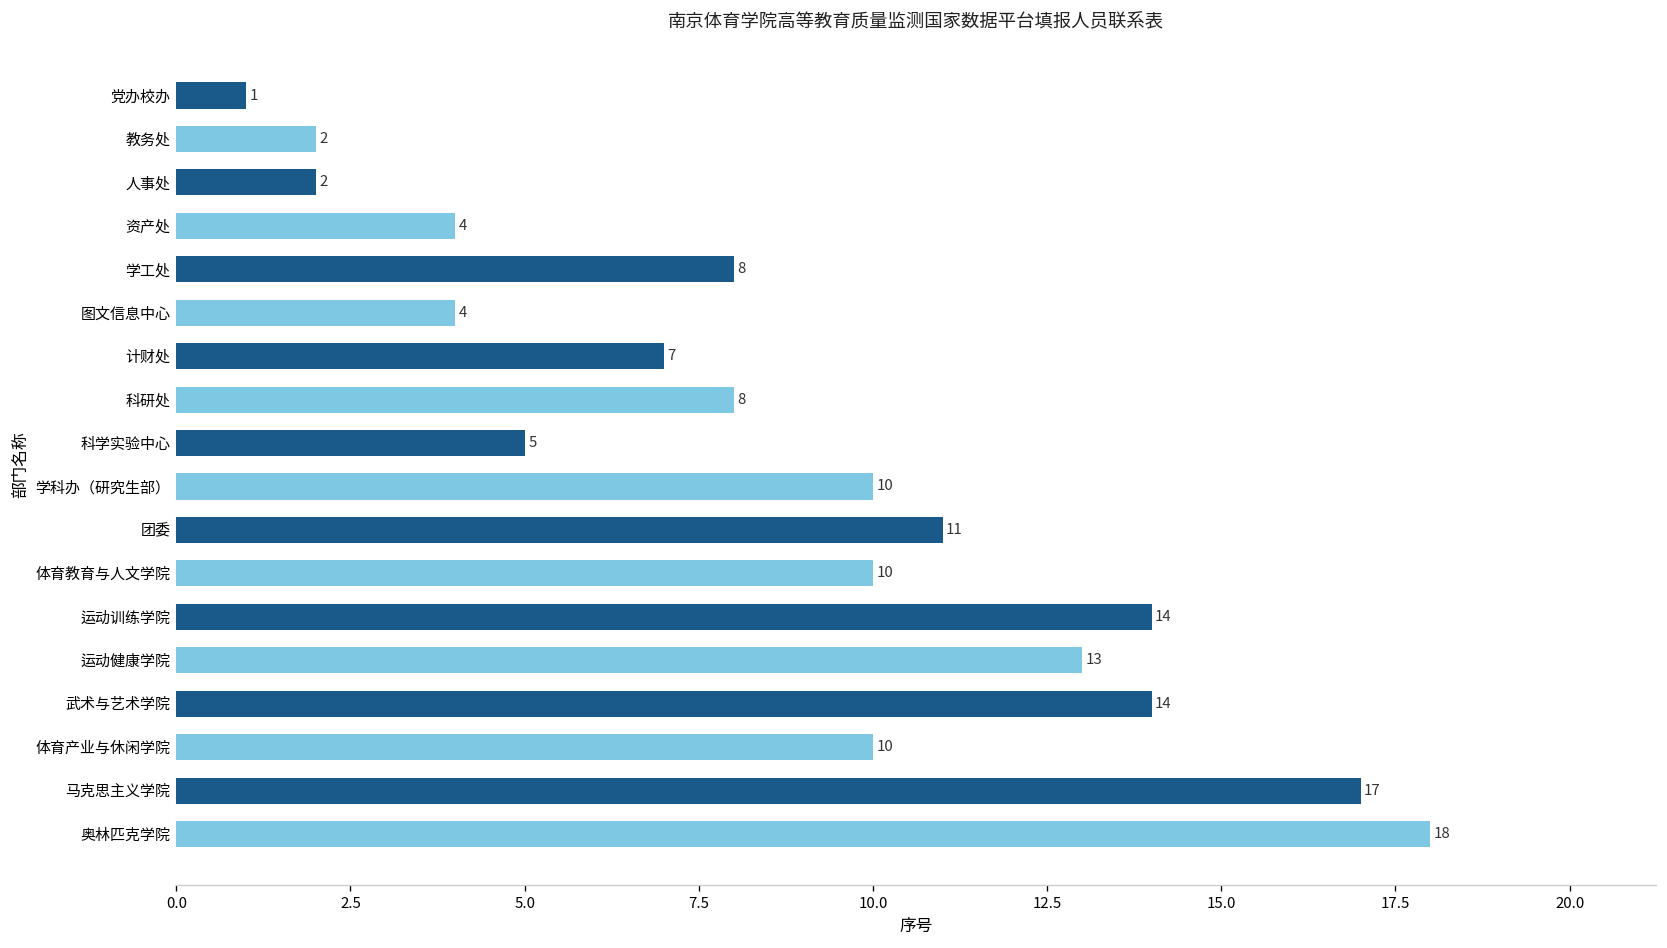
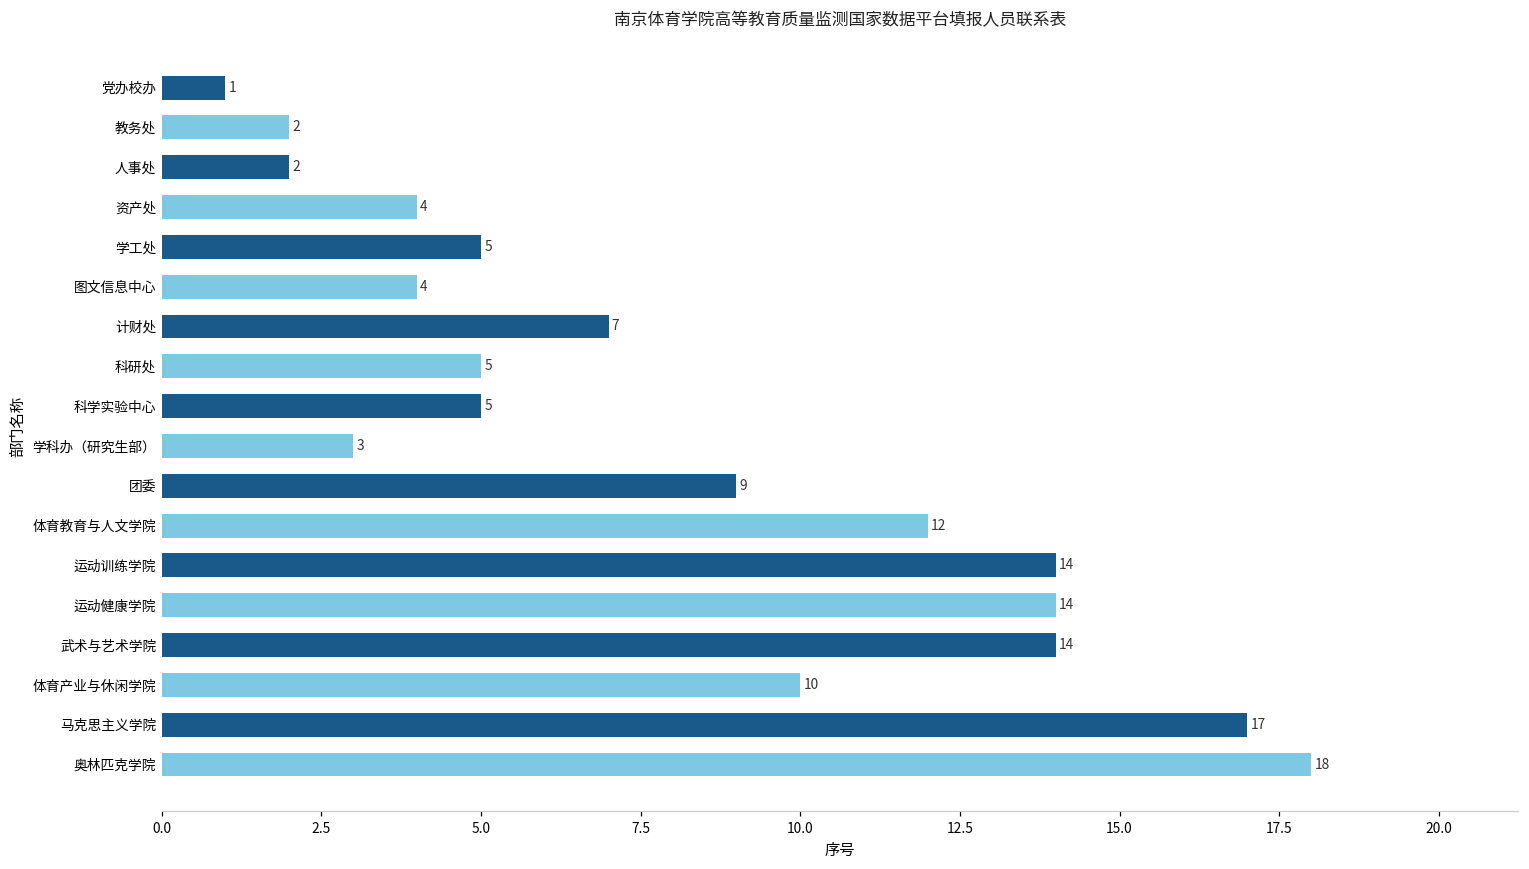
学工处: 8 -> 5
科研处: 8 -> 5
学科办（研究生部）: 10 -> 3
团委: 11 -> 9
体育教育与人文学院: 10 -> 12
运动健康学院: 13 -> 14
